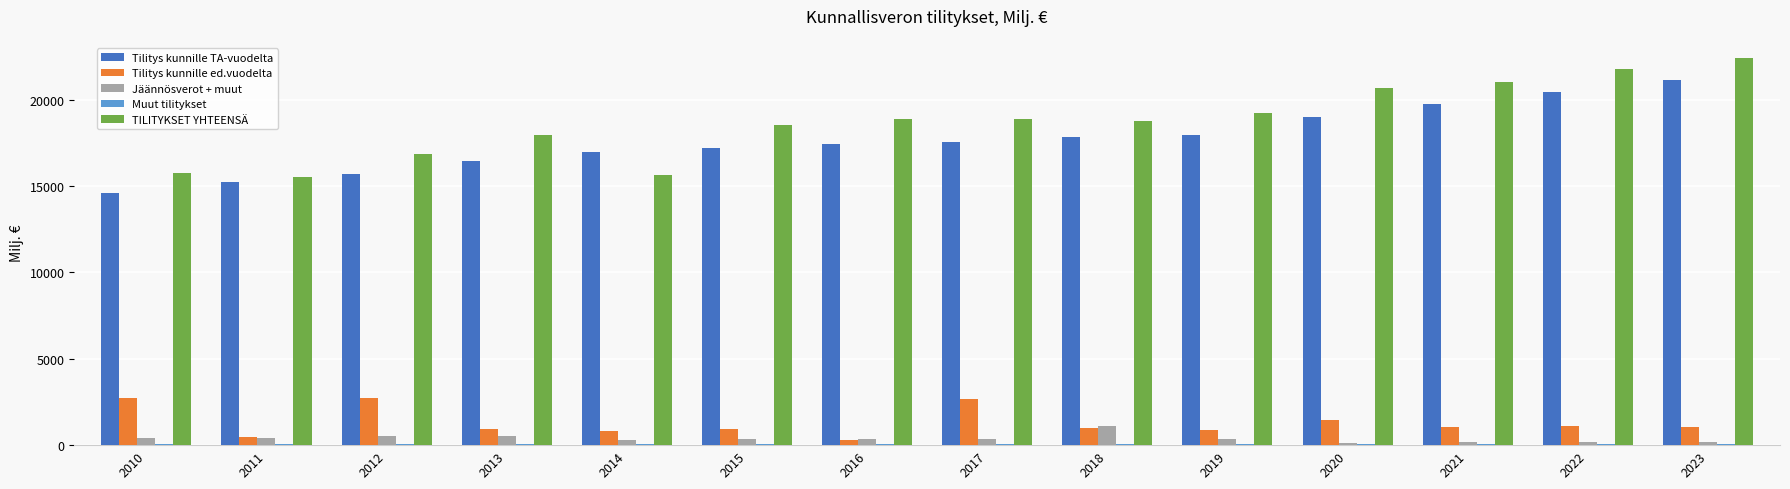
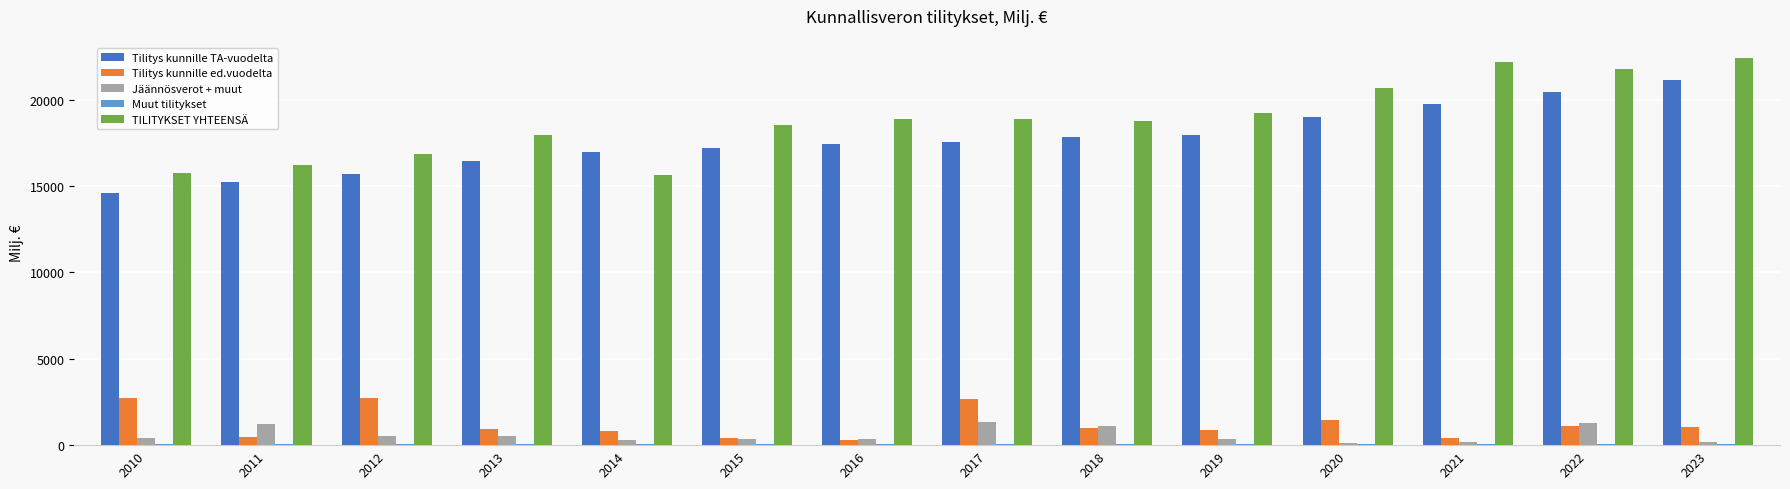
Jäännösverot + muut, 2011: 400 -> 1300
TILITYKSET YHTEENSÄ, 2011: 15500 -> 16200
Tilitys kunnille ed.vuodelta, 2015: 900 -> 400
Jäännösverot + muut, 2017: 400 -> 1400
Tilitys kunnille ed.vuodelta, 2021: 1100 -> 400
TILITYKSET YHTEENSÄ, 2021: 21000 -> 22200
Jäännösverot + muut, 2022: 200 -> 1300
